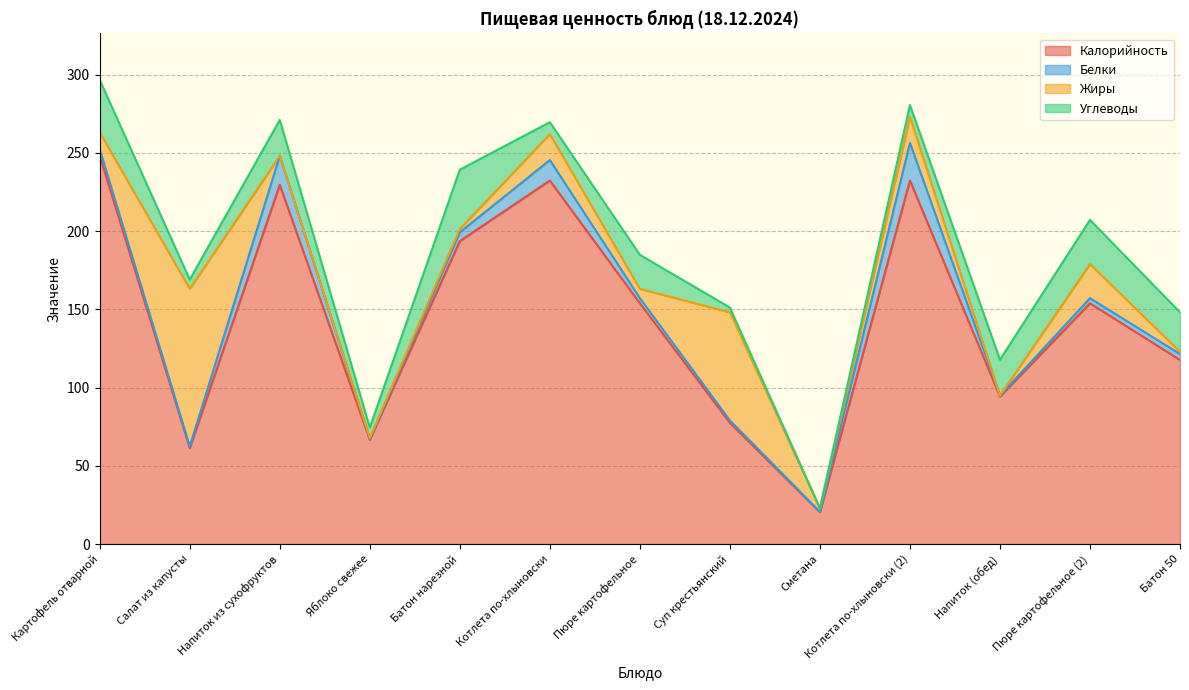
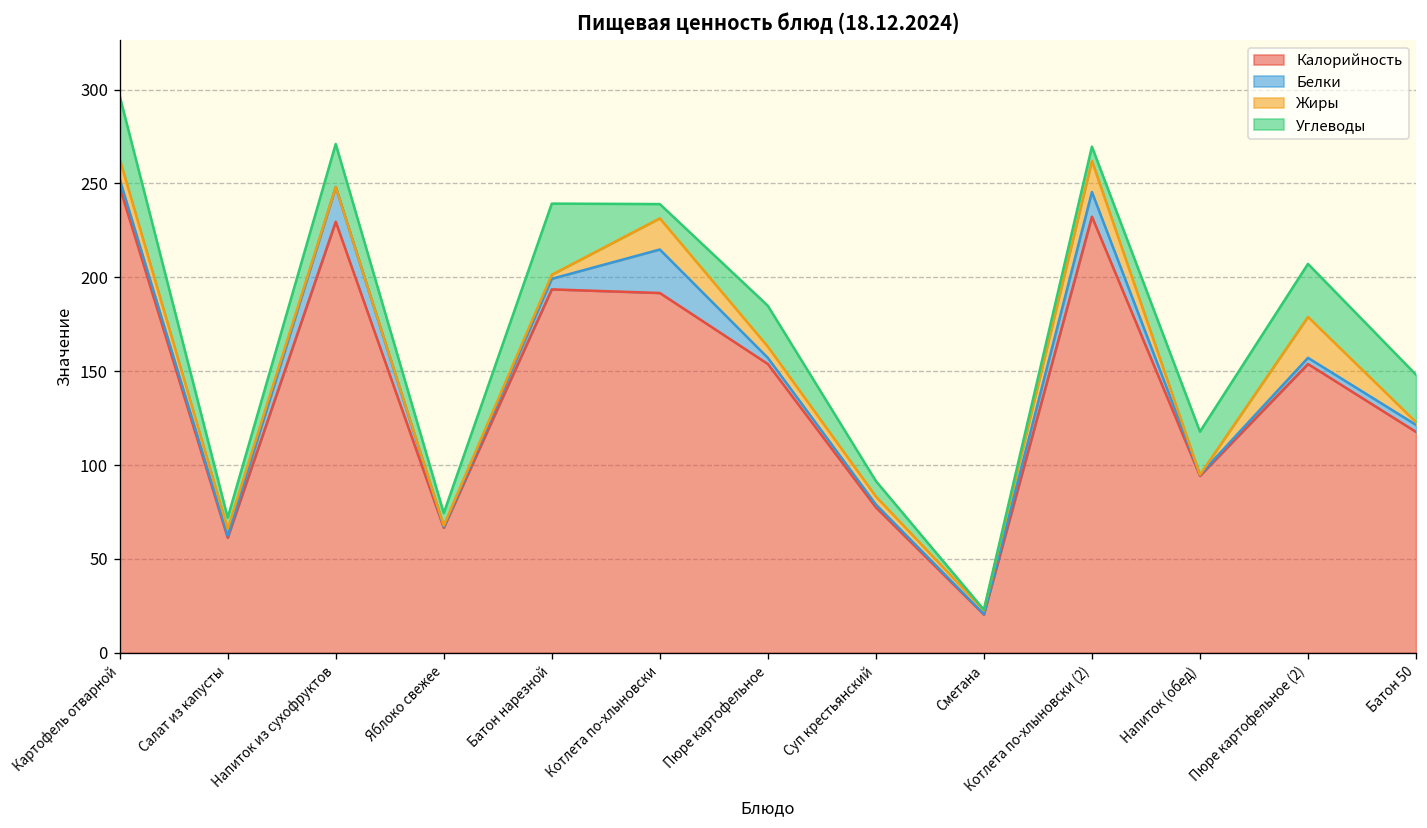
Жиры, Салат из капусты: 101 -> 4
Калорийность, Котлета по-хлыновски: 232 -> 192
Белки, Котлета по-хлыновски: 13 -> 23
Жиры, Суп крестьянский: 69 -> 4
Углеводы, Суп крестьянский: 3 -> 8
Белки, Котлета по-хлыновски (2): 24 -> 13
